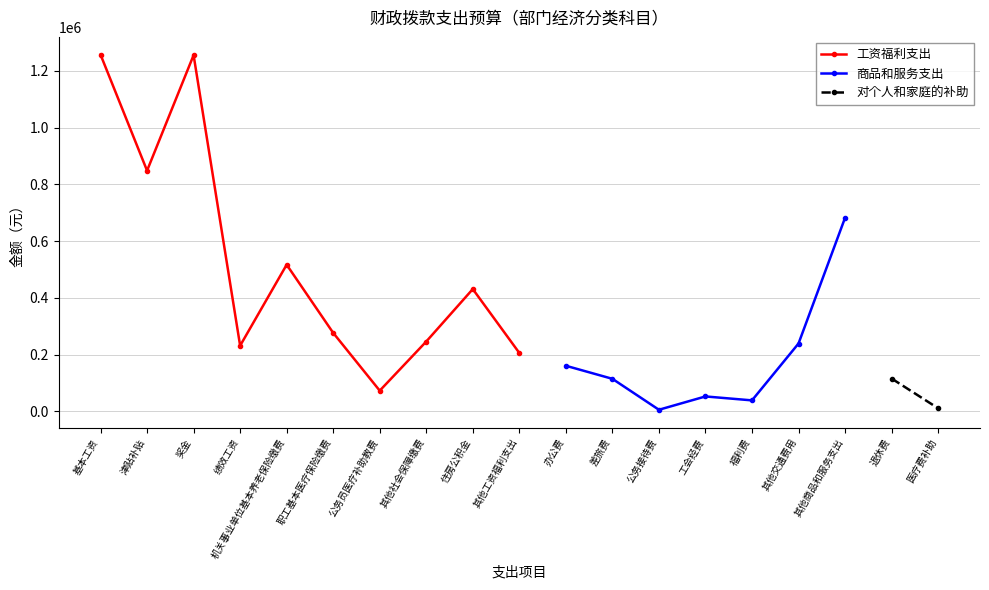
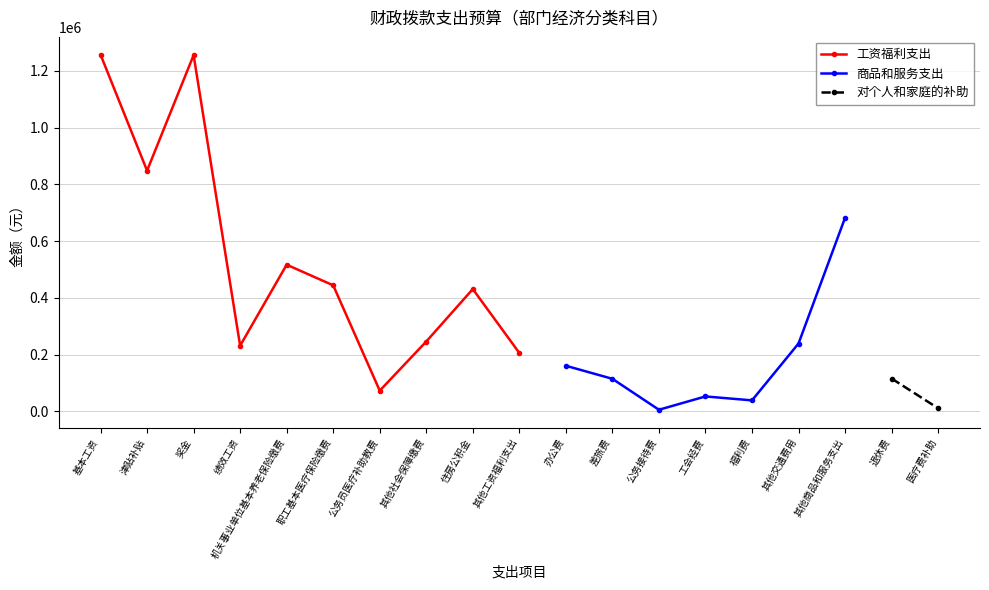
工资福利支出, 职工基本医疗保险缴费: 280000 -> 440000
